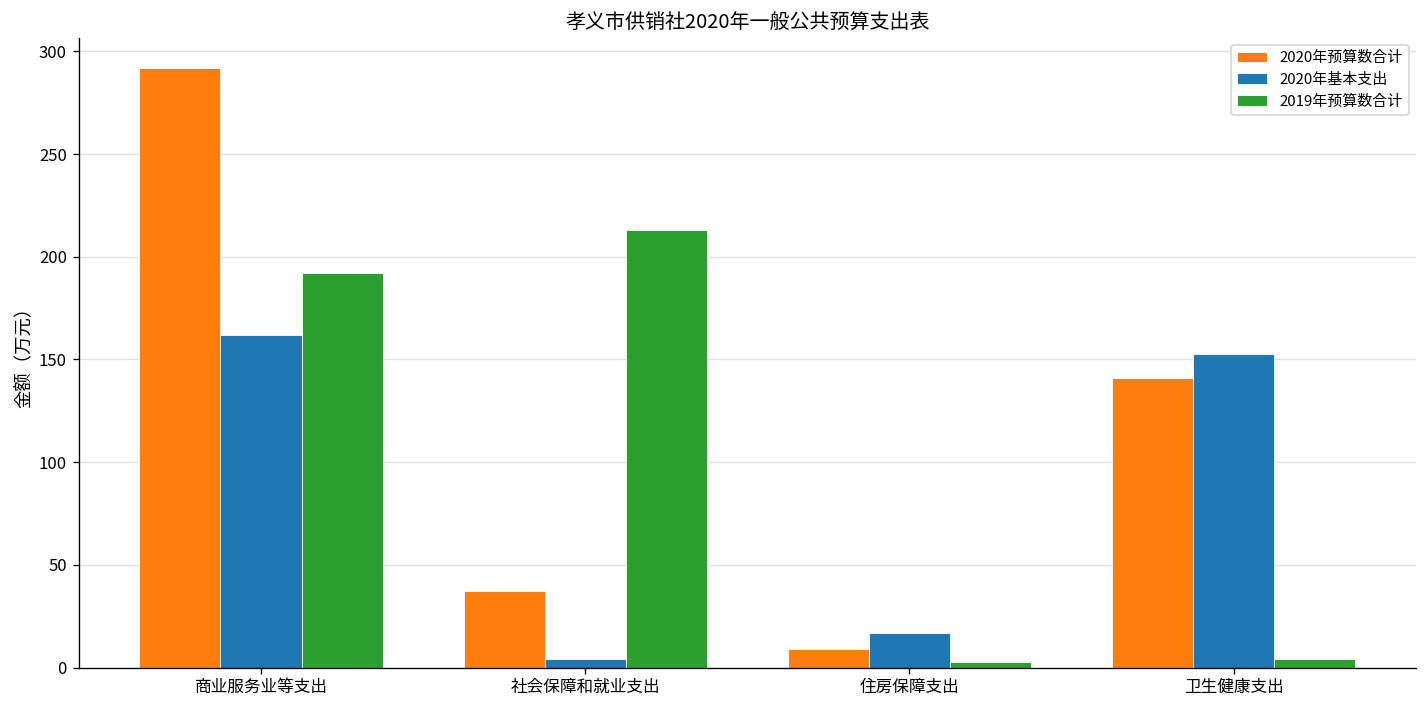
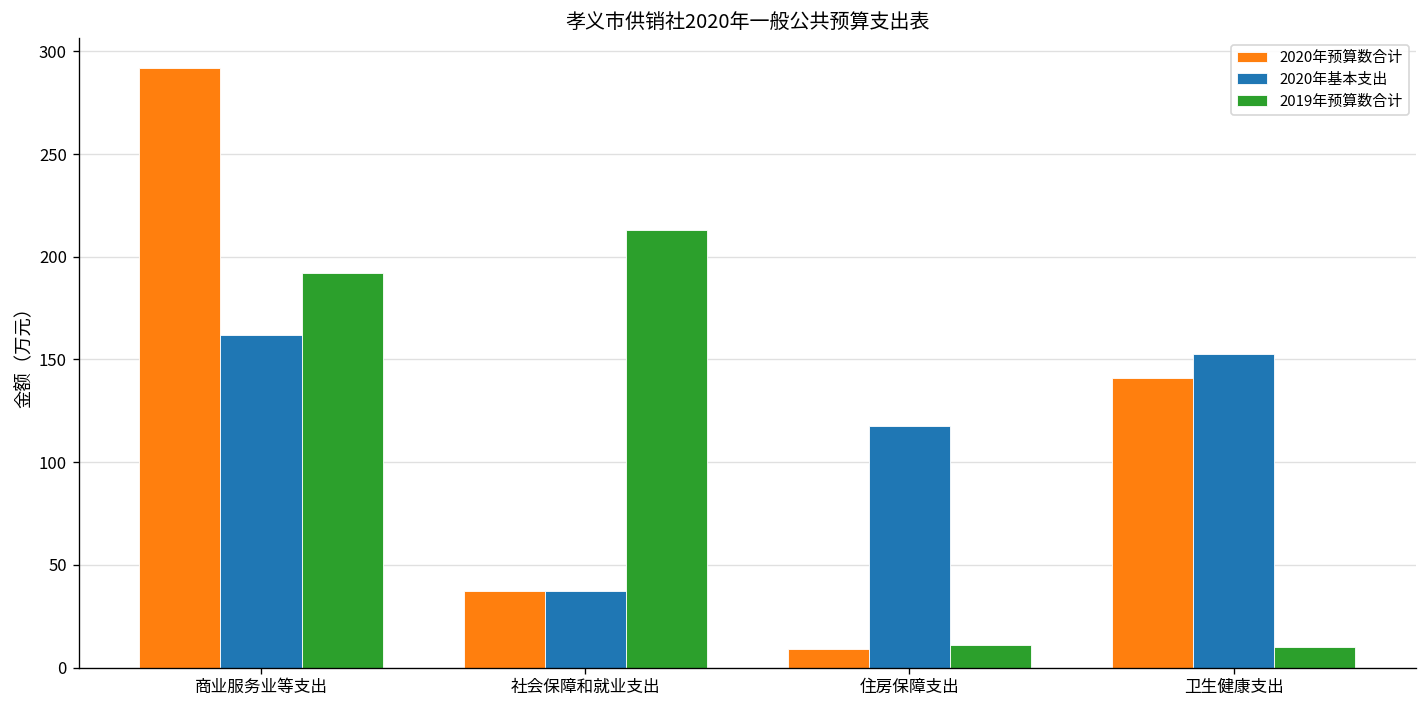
2020年基本支出, 社会保障和就业支出: 4 -> 37
2020年基本支出, 住房保障支出: 17 -> 118
2019年预算数合计, 住房保障支出: 3 -> 11
2019年预算数合计, 卫生健康支出: 4 -> 10
